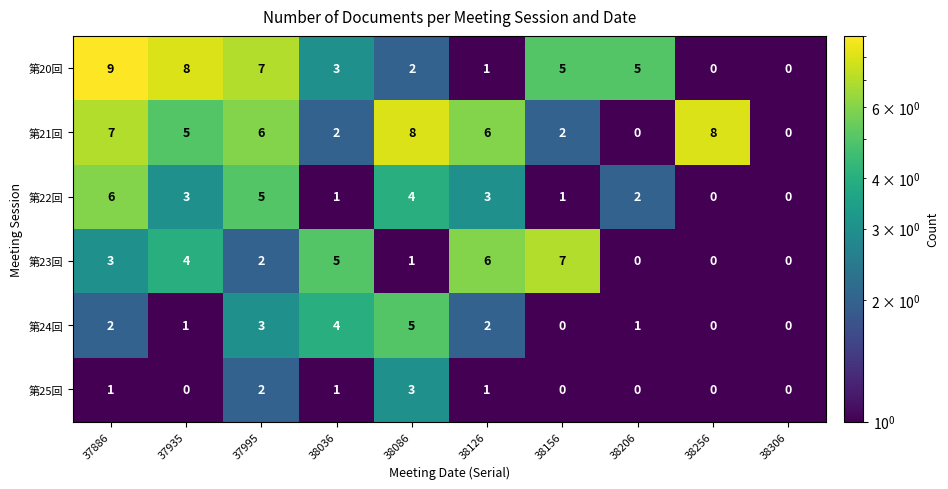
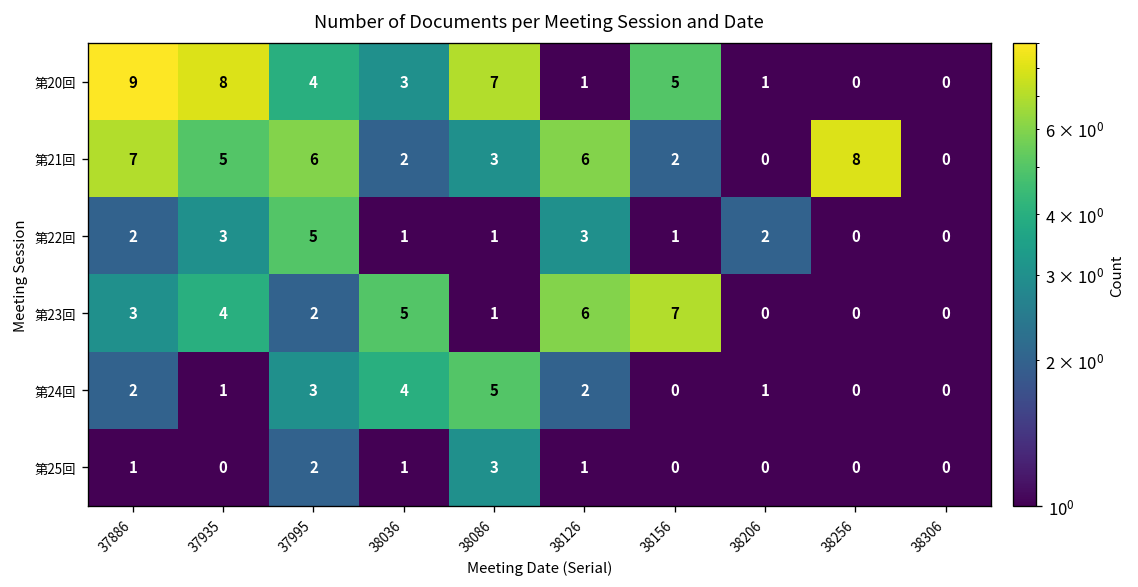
第20回, 37995: 7 -> 4
第20回, 38086: 2 -> 7
第20回, 38206: 5 -> 1
第21回, 38086: 8 -> 3
第22回, 37886: 6 -> 2
第22回, 38086: 4 -> 1
